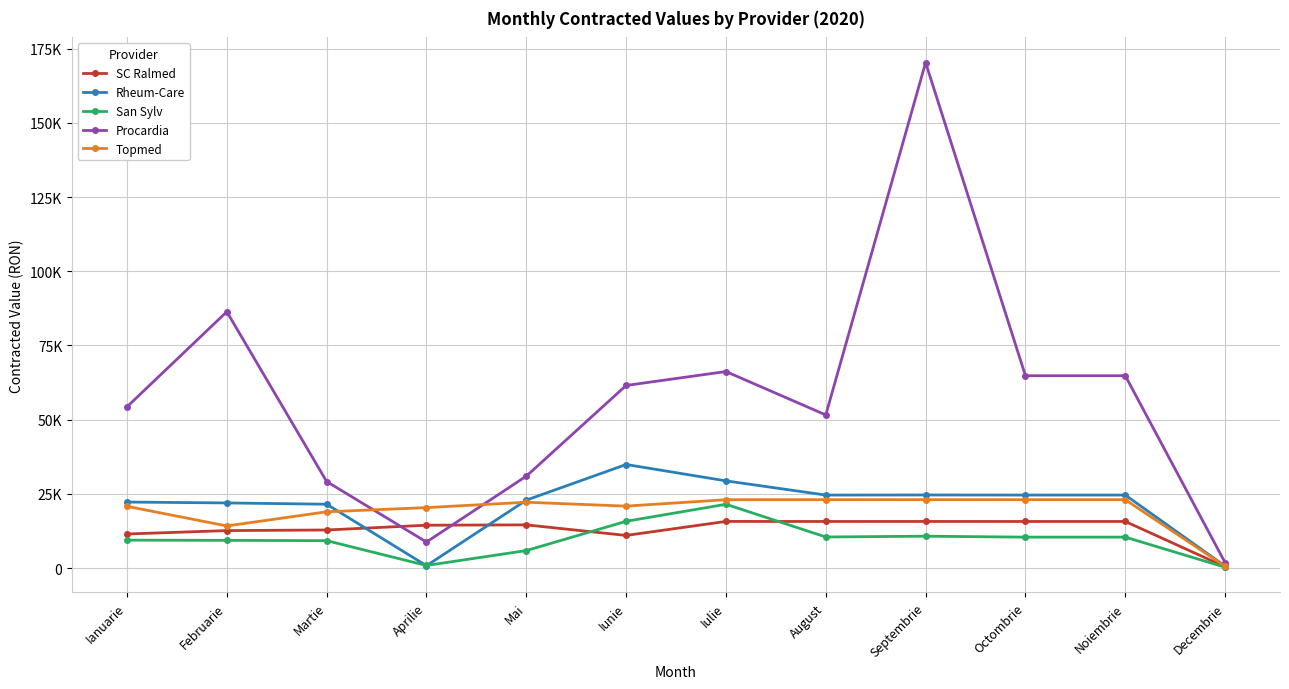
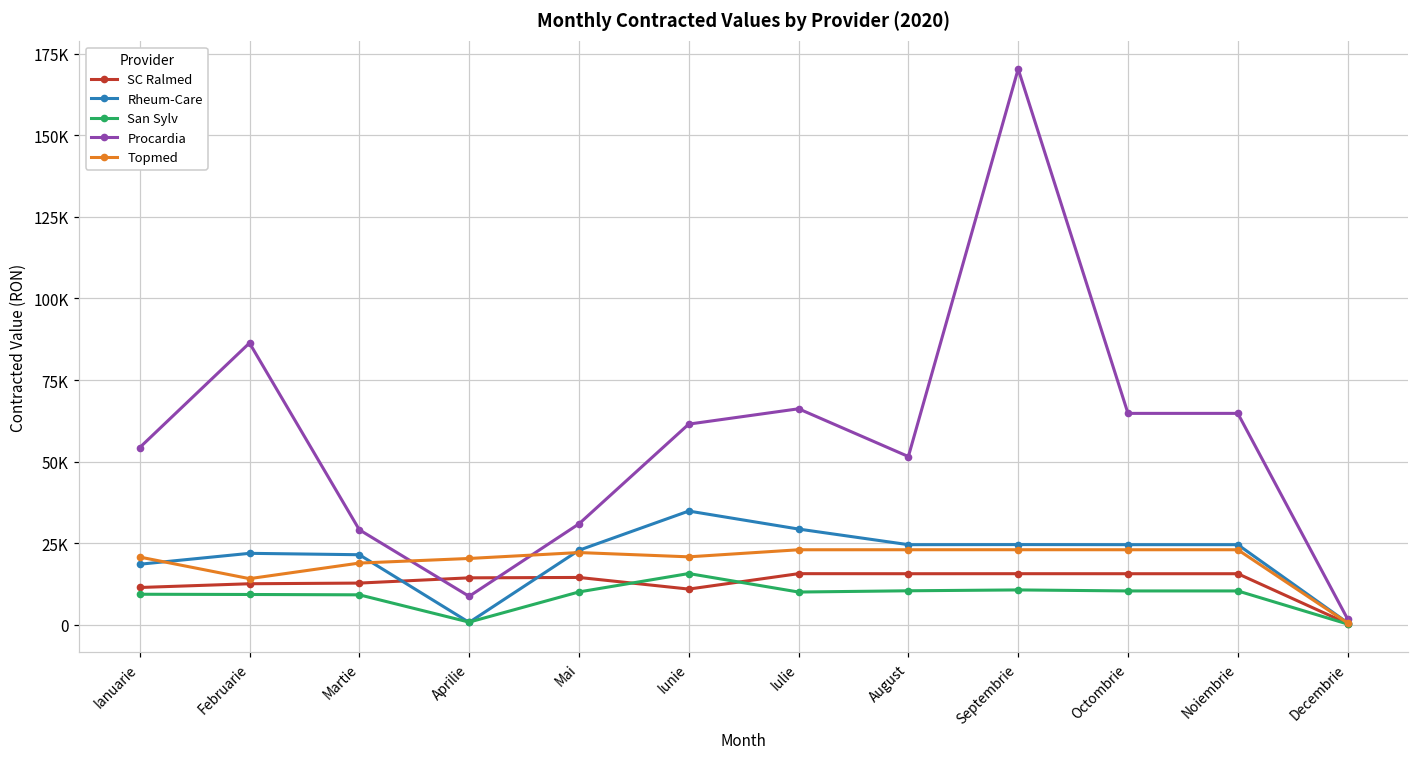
Rheum-Care, Ianuarie: 22000 -> 19000
San Sylv, Mai: 6000 -> 10000
San Sylv, Iulie: 21000 -> 10000
